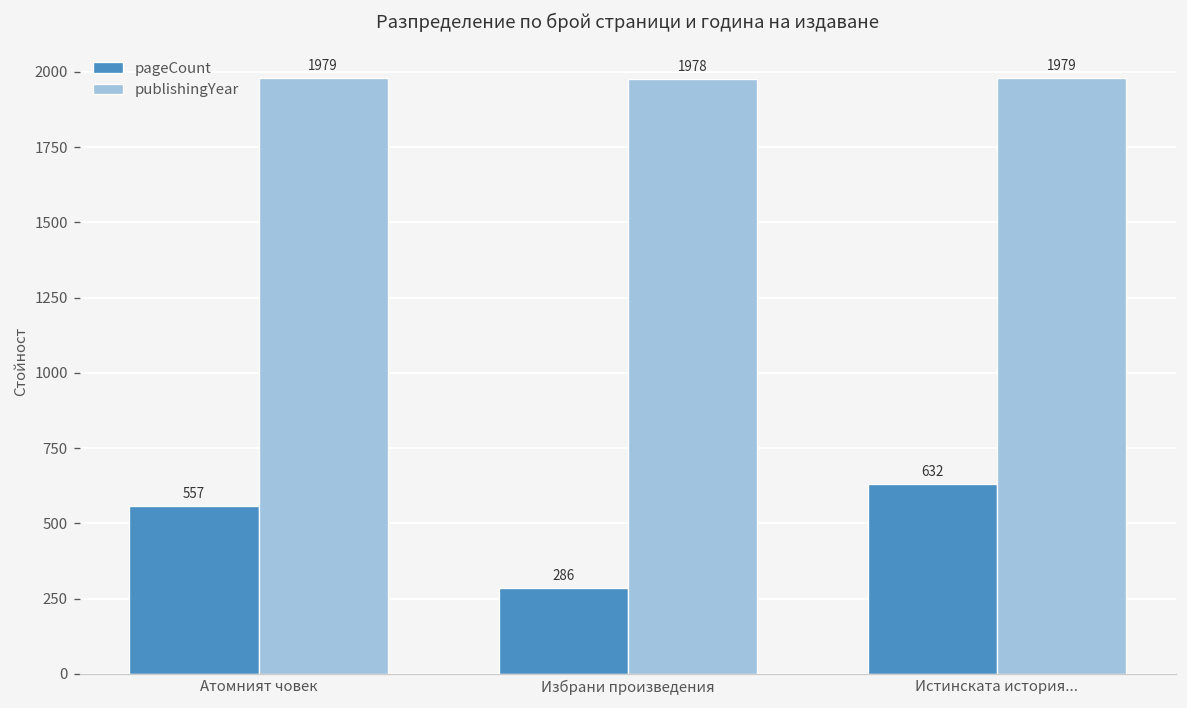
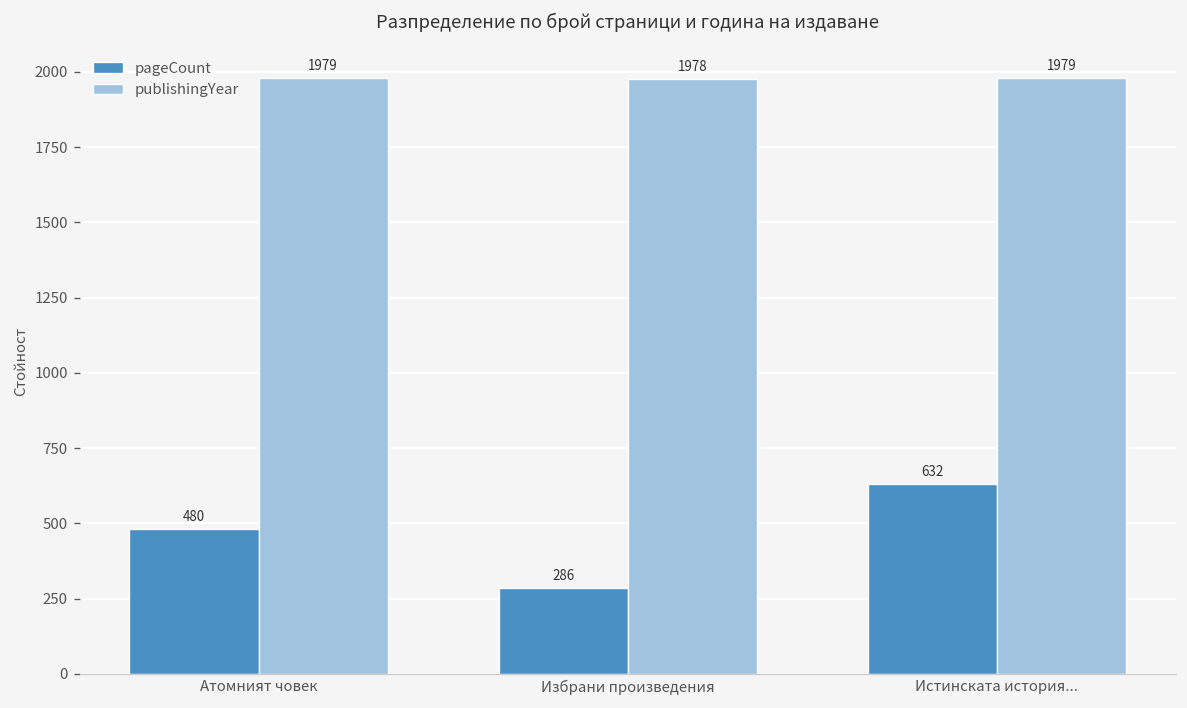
pageCount, Атомният човек: 557 -> 480
